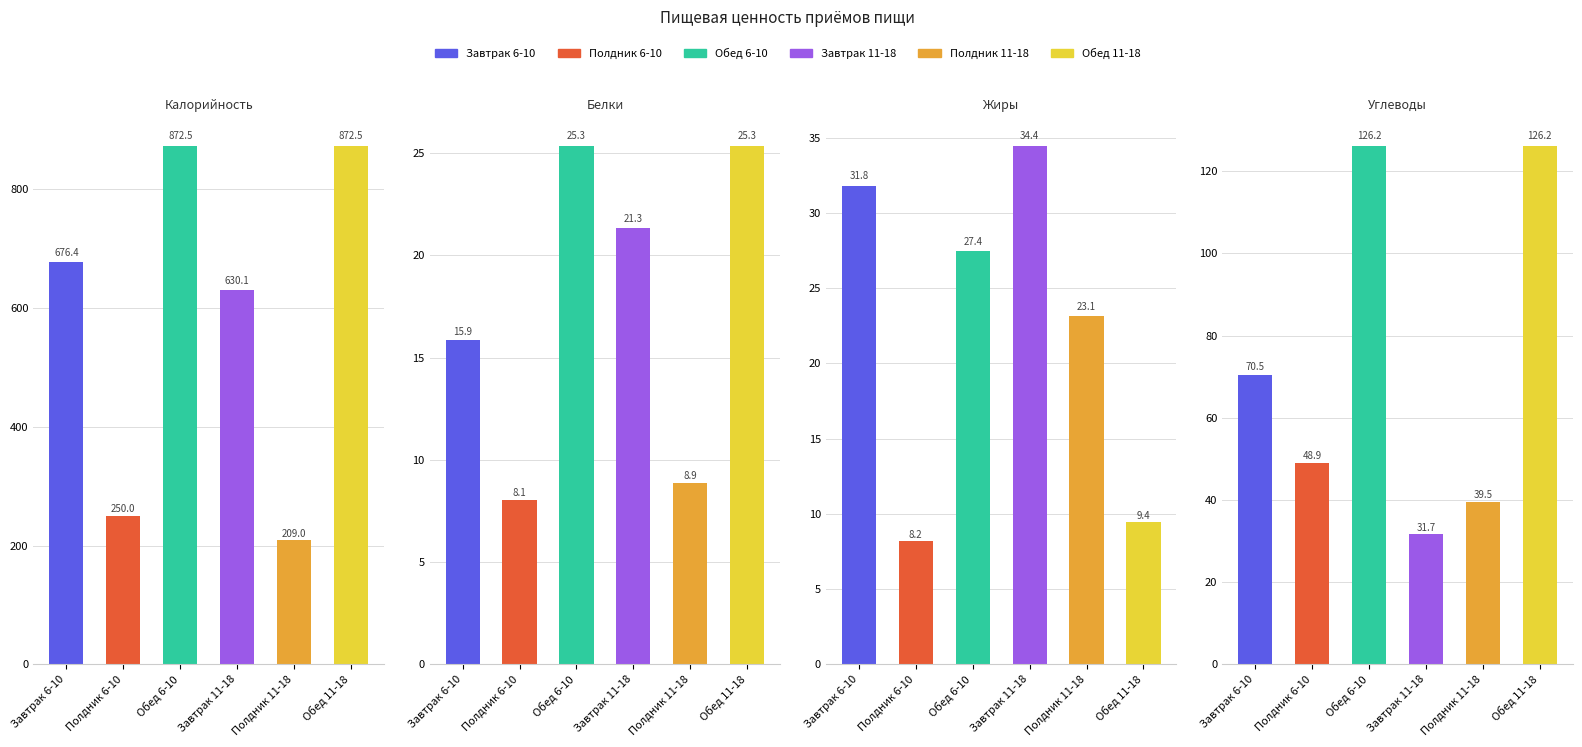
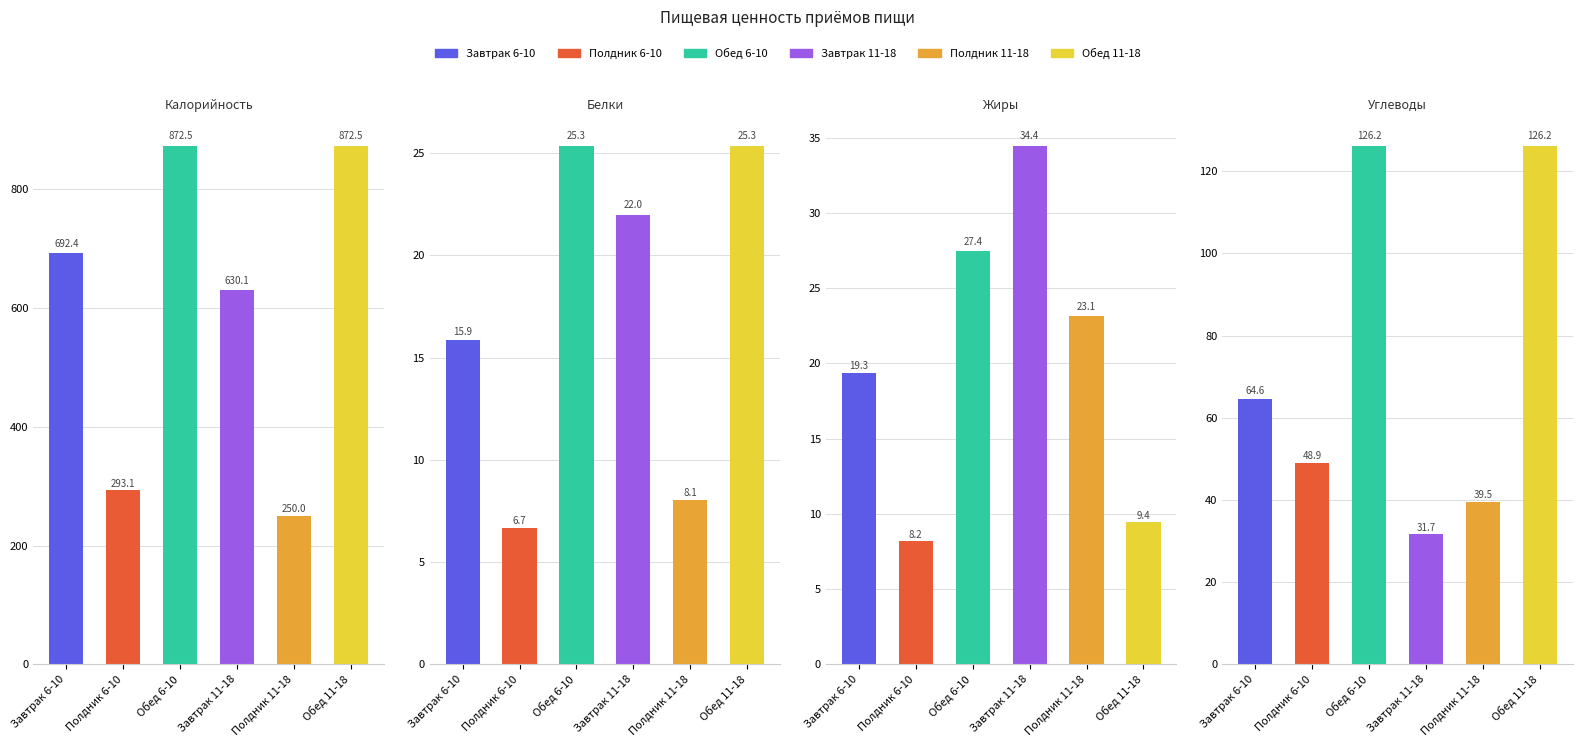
Калорийность, Завтрак 6-10: 676.4 -> 692.4
Калорийность, Полдник 6-10: 250.0 -> 293.1
Калорийность, Полдник 11-18: 209.0 -> 250.0
Белки, Полдник 6-10: 8.1 -> 6.7
Белки, Завтрак 11-18: 21.3 -> 22.0
Белки, Полдник 11-18: 8.9 -> 8.1
Жиры, Завтрак 6-10: 31.8 -> 19.3
Углеводы, Завтрак 6-10: 70.5 -> 64.6
